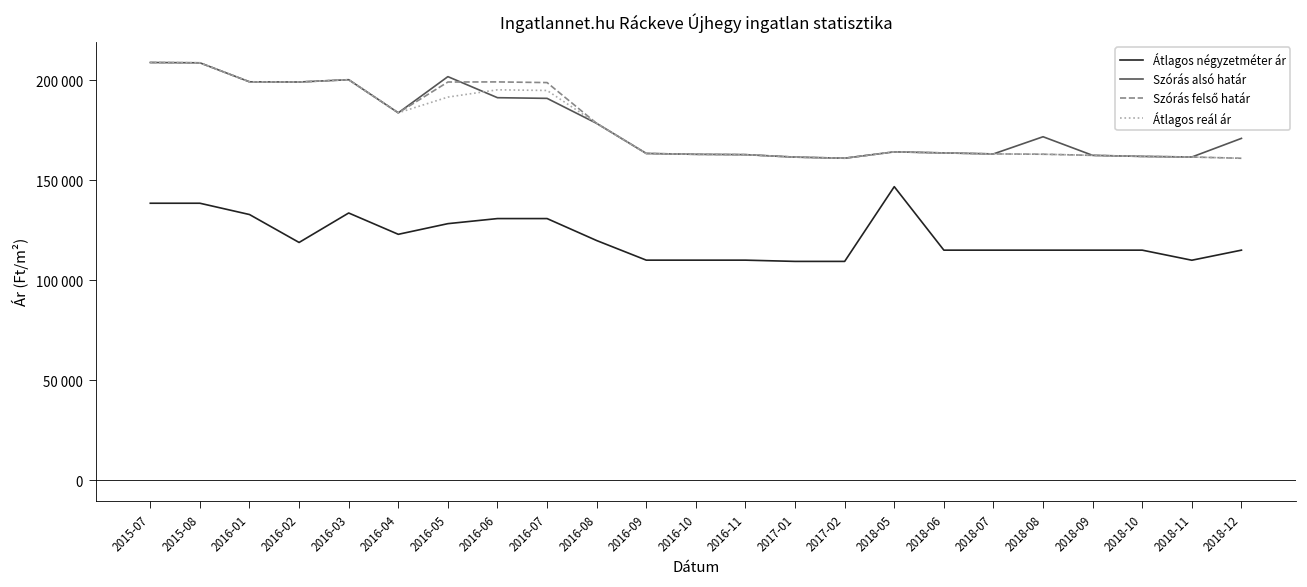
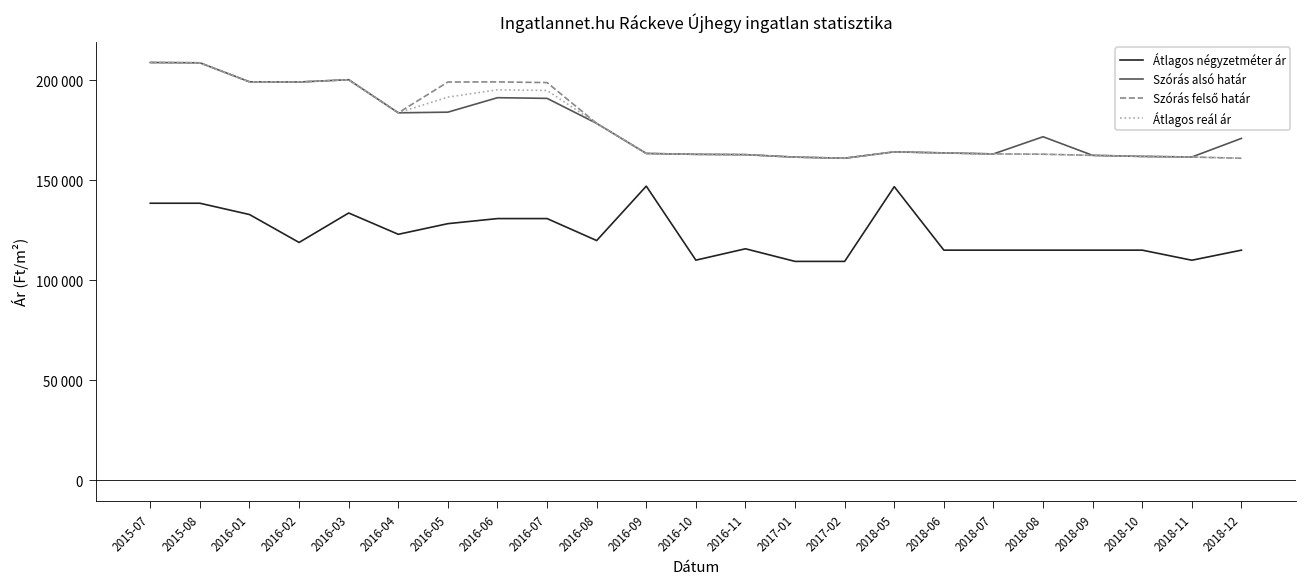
Szórás alsó határ, 2016-05: 202000 -> 184000
Átlagos négyzetméter ár, 2016-09: 110000 -> 147000
Átlagos négyzetméter ár, 2016-11: 110000 -> 116000
